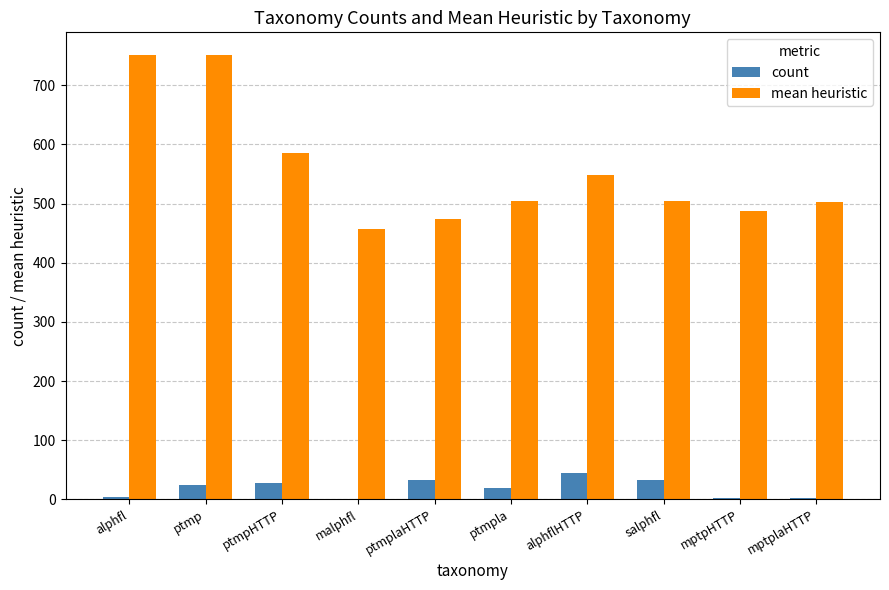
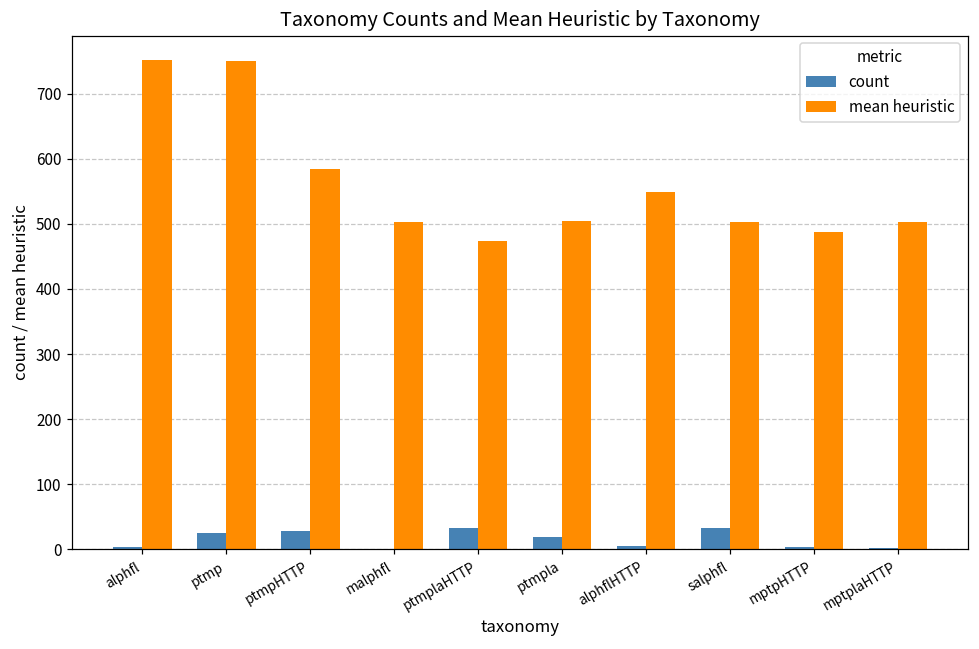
mean heuristic, malphfl: 460 -> 500
count, alphflHTTP: 40 -> 10
